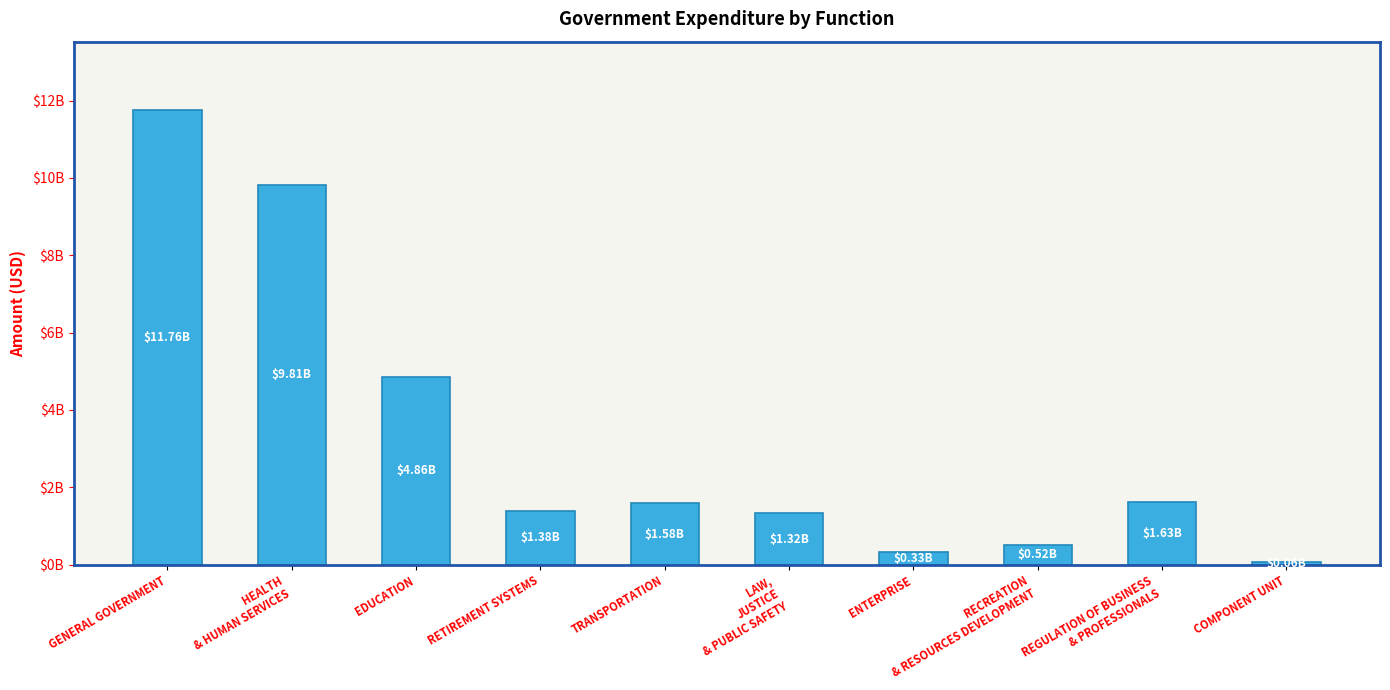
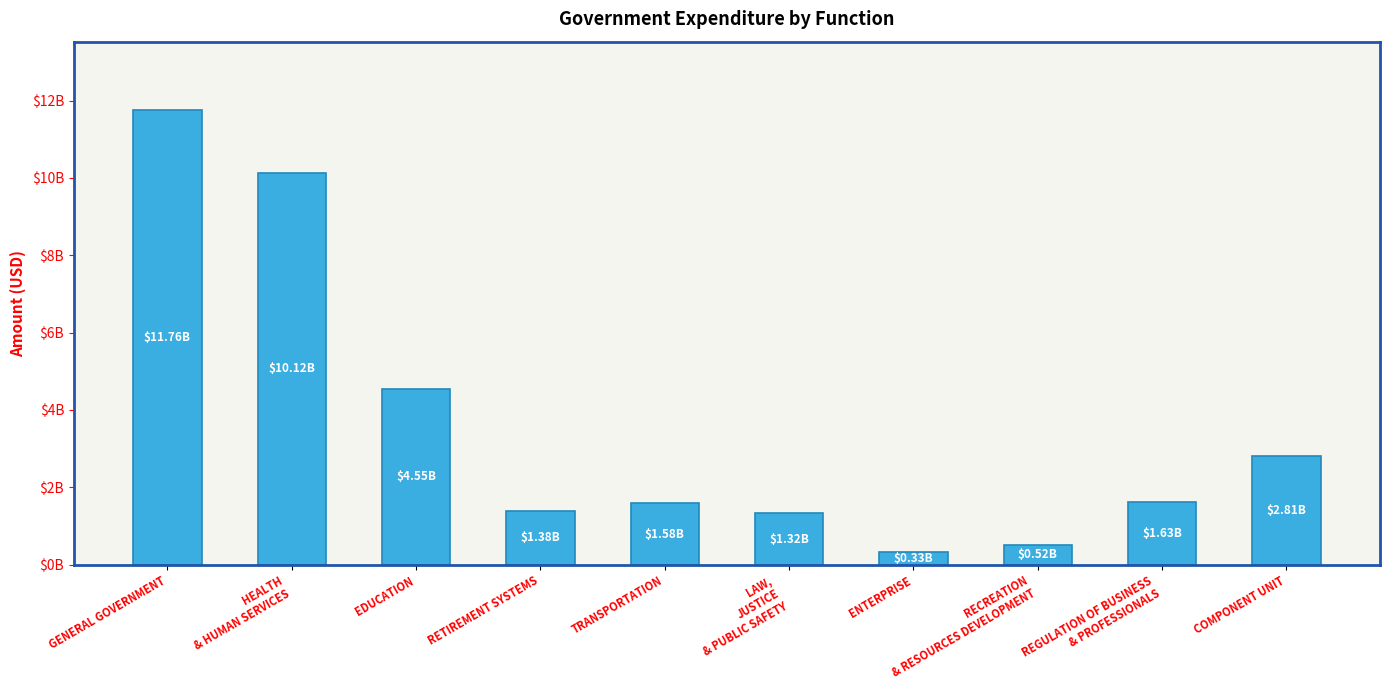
HEALTH & HUMAN SERVICES: $9.81B -> $10.12B
EDUCATION: $4.86B -> $4.55B
COMPONENT UNIT: $100000000 -> $2800000000
